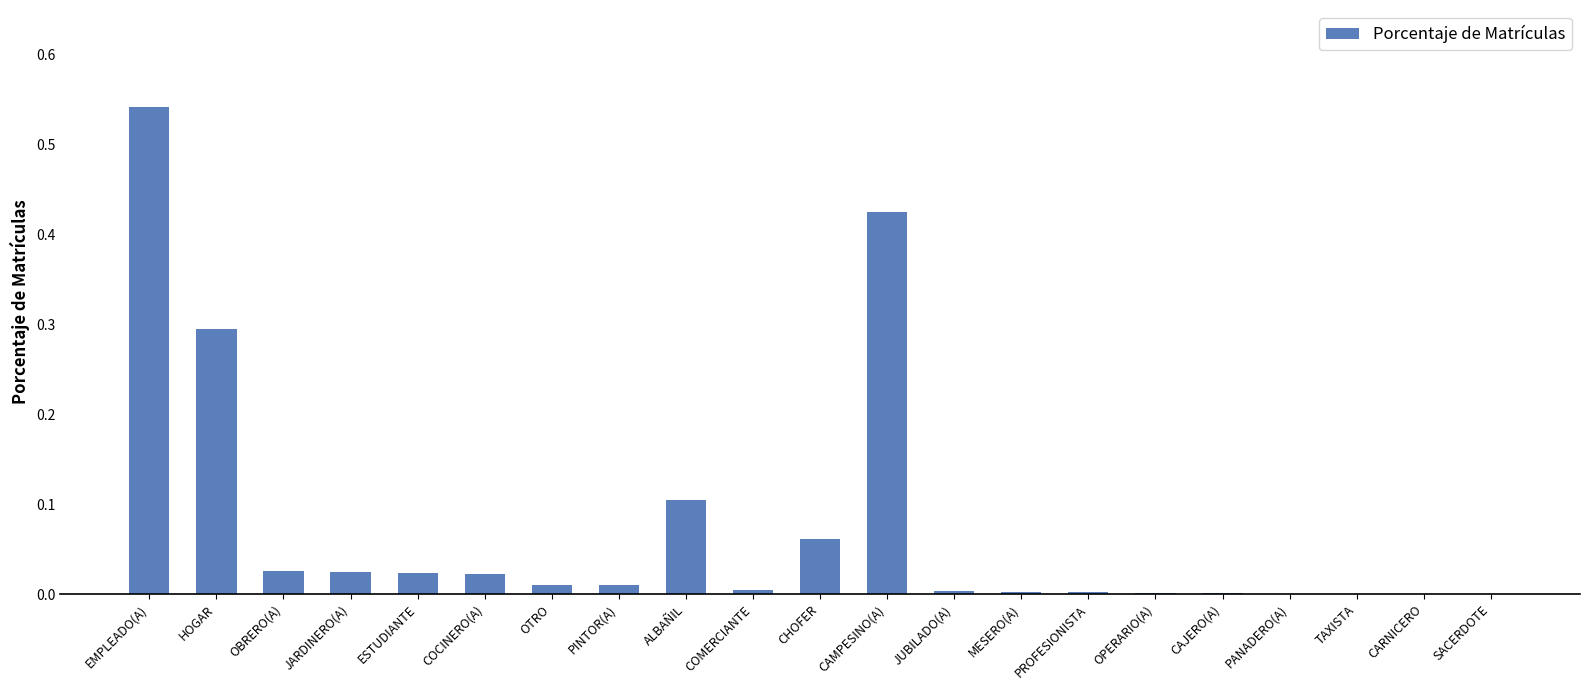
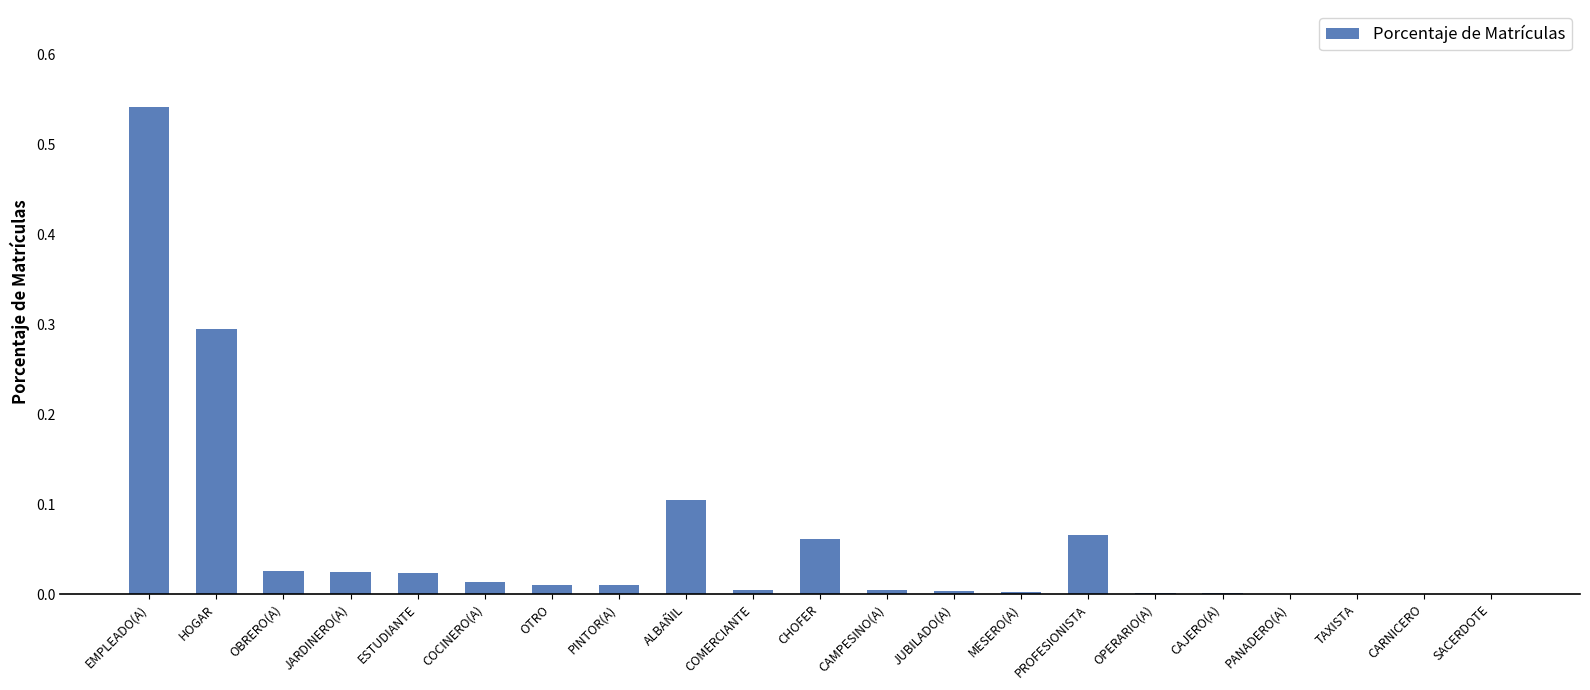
COCINERO(A): 0.02 -> 0.01
CAMPESINO(A): 0.42 -> 0.00
PROFESIONISTA: 0.00 -> 0.07
